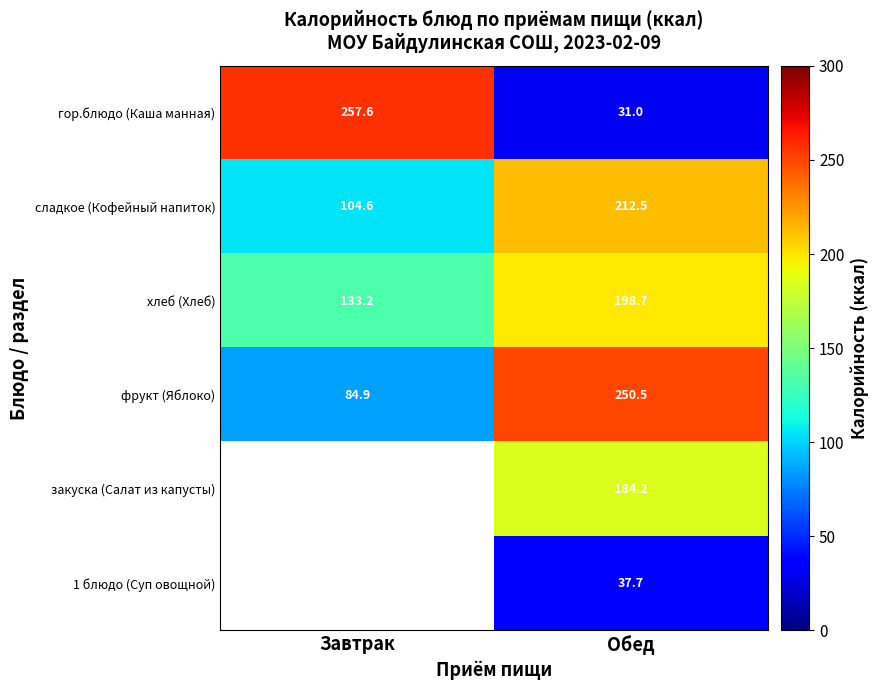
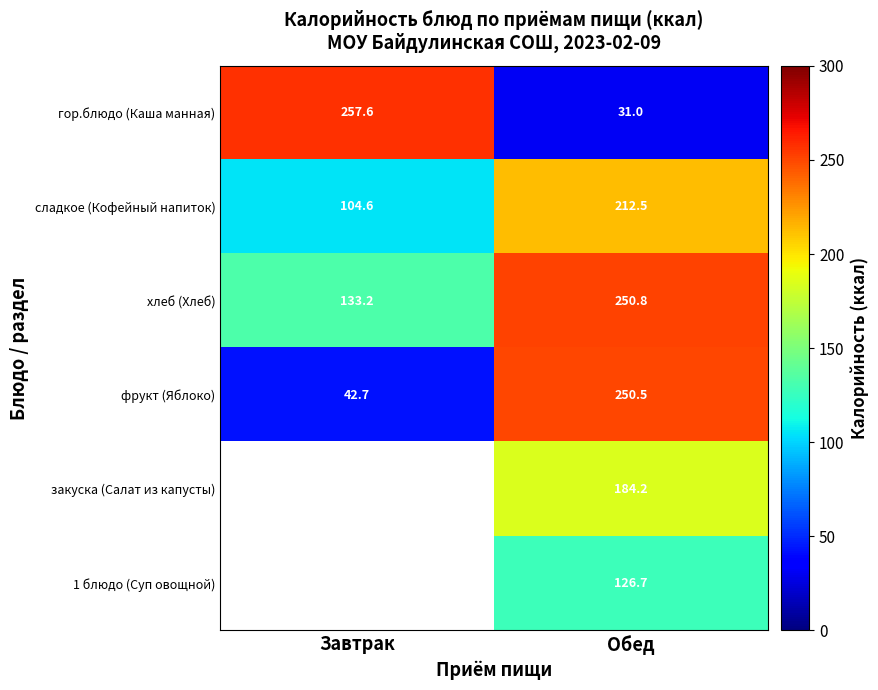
хлеб (Хлеб), Обед: 198.7 -> 250.8
фрукт (Яблоко), Завтрак: 84.9 -> 42.7
1 блюдо (Суп овощной), Обед: 37.7 -> 126.7
